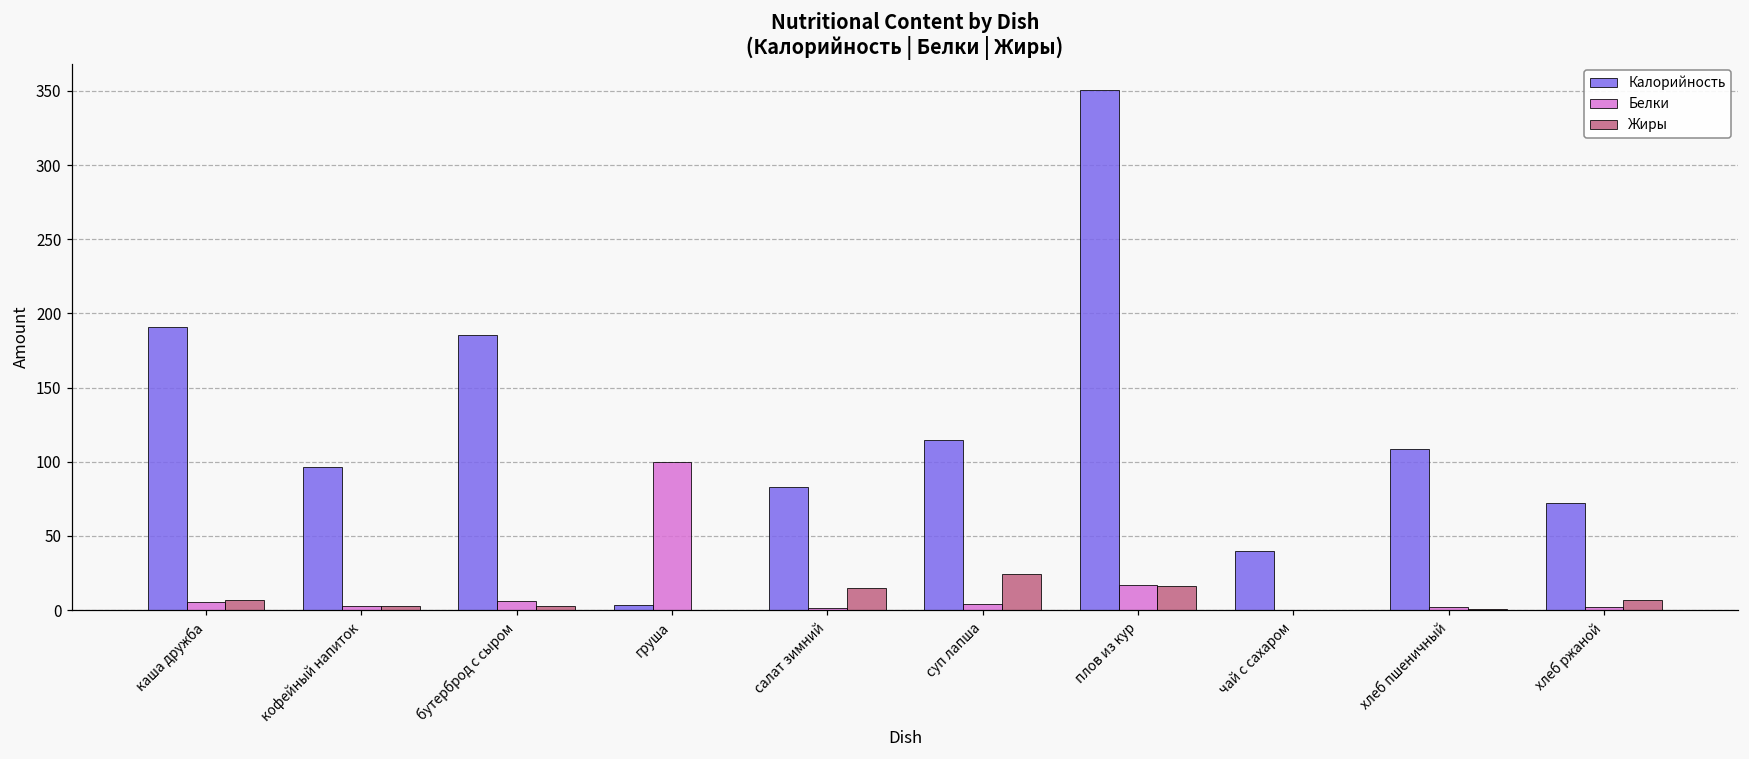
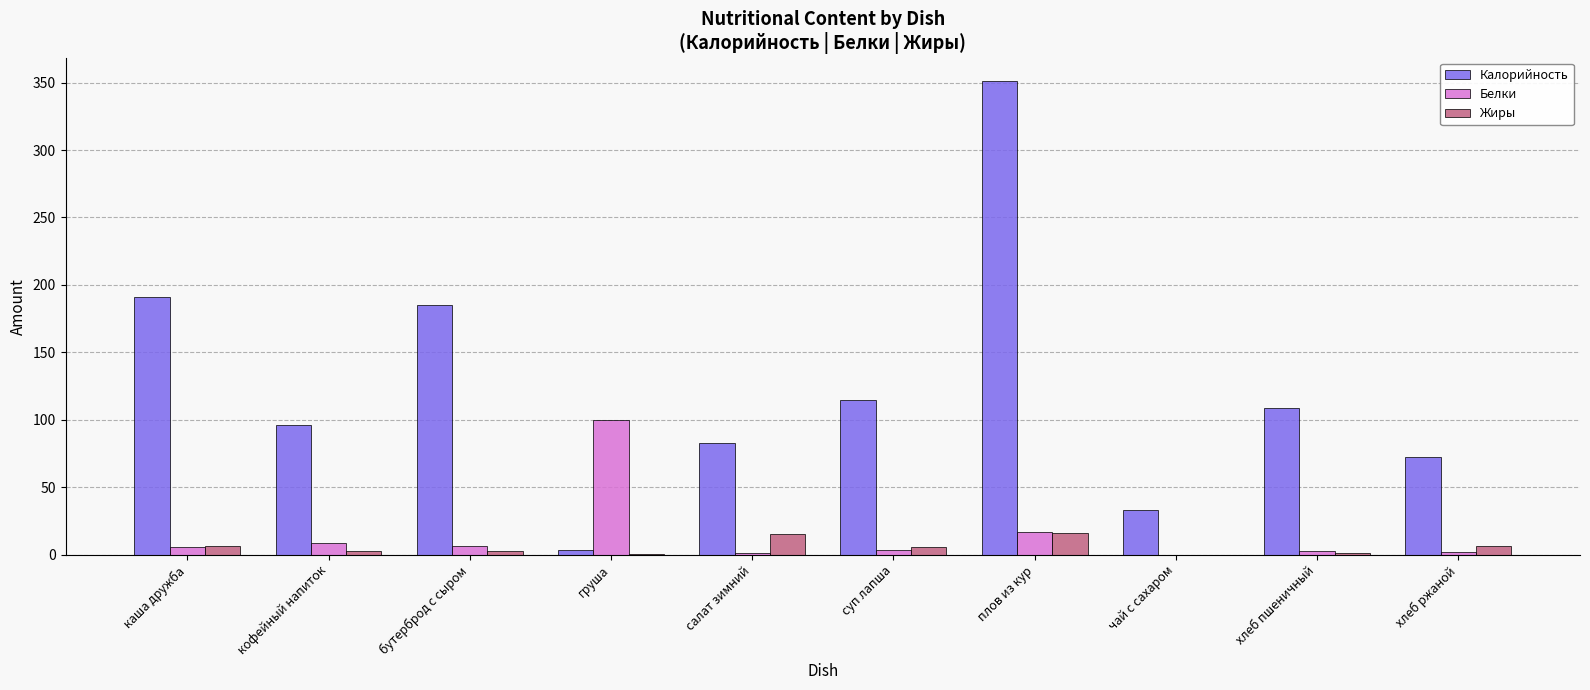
Белки, кофейный напиток: 3 -> 9
Жиры, суп лапша: 24 -> 6
Калорийность, чай с сахаром: 40 -> 33
